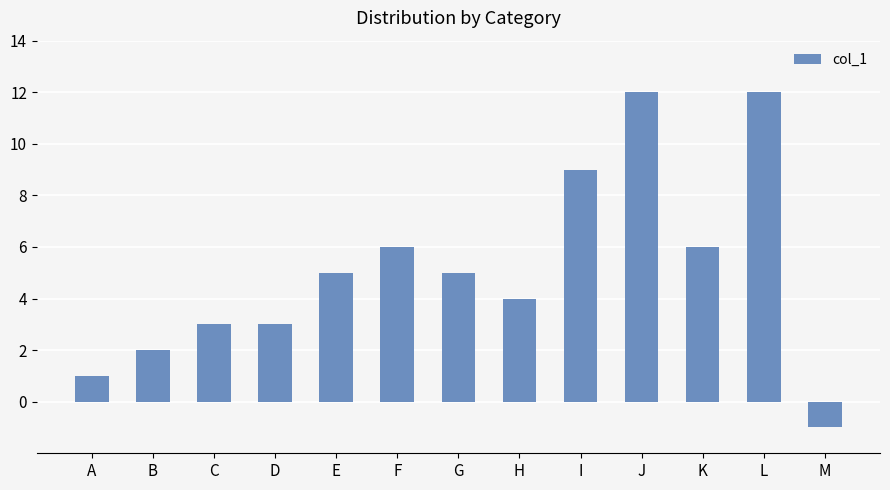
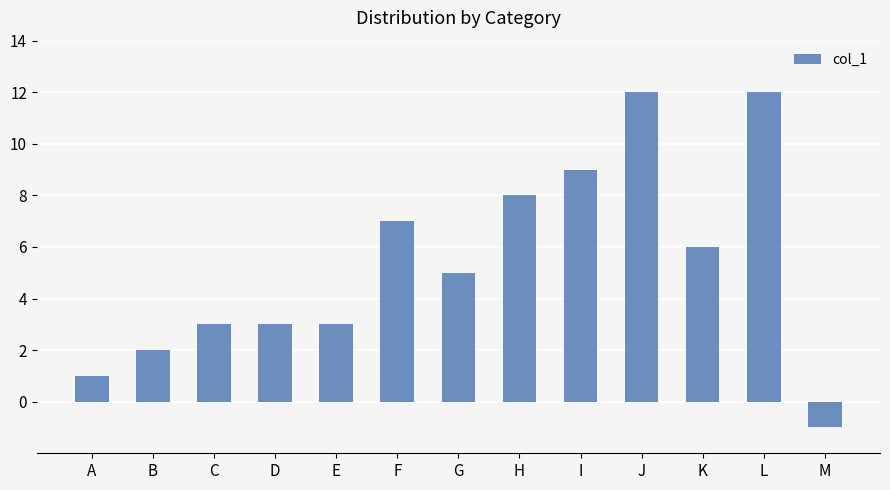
E: 5 -> 3
F: 6 -> 7
H: 4 -> 8
